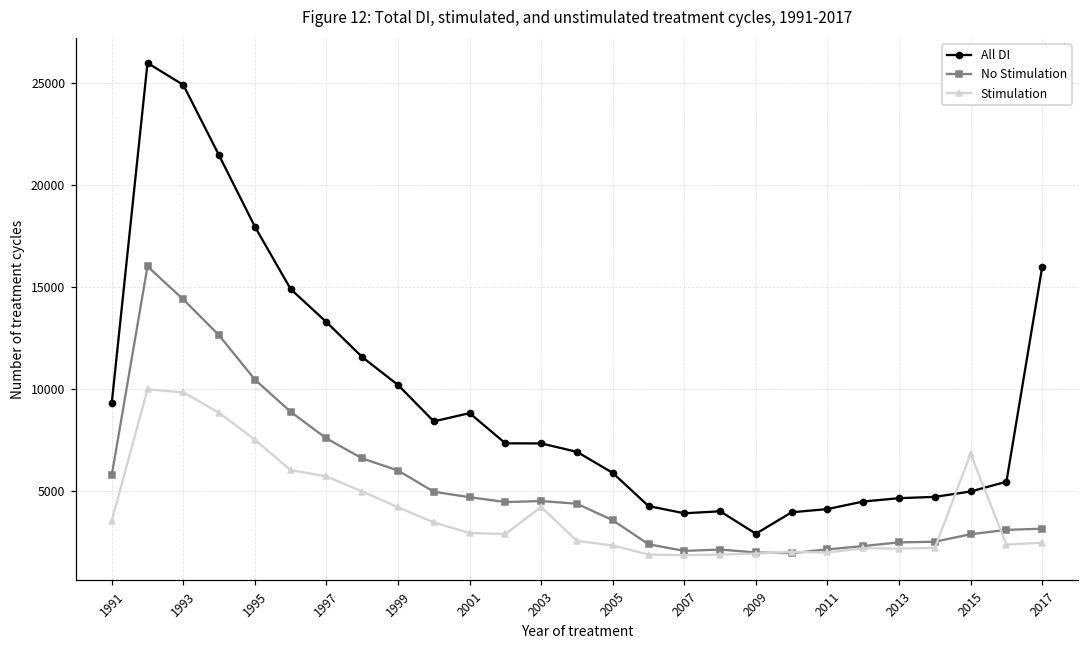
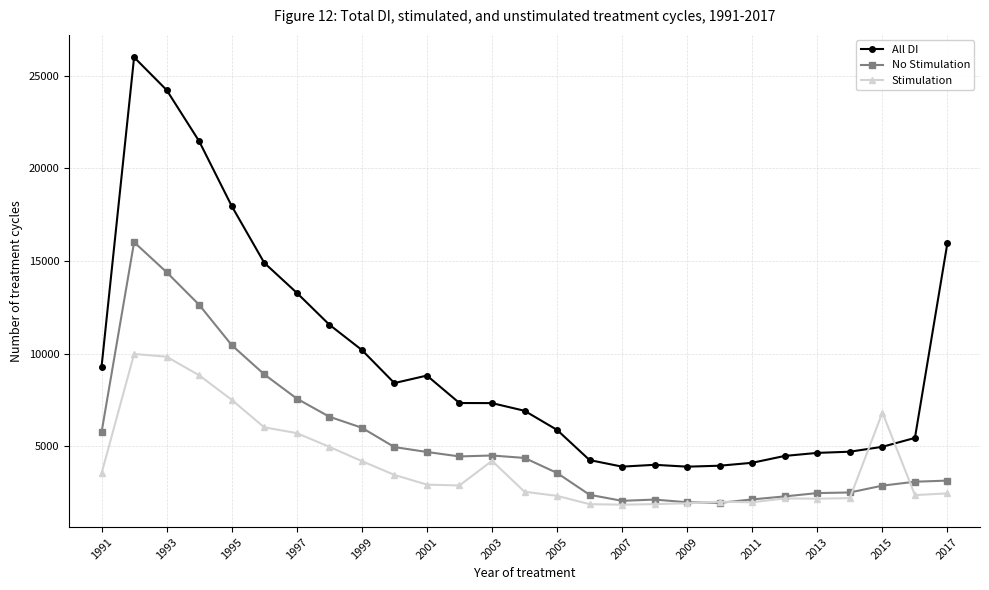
All DI, 1993: 24900 -> 24200
All DI, 2009: 2900 -> 3900
